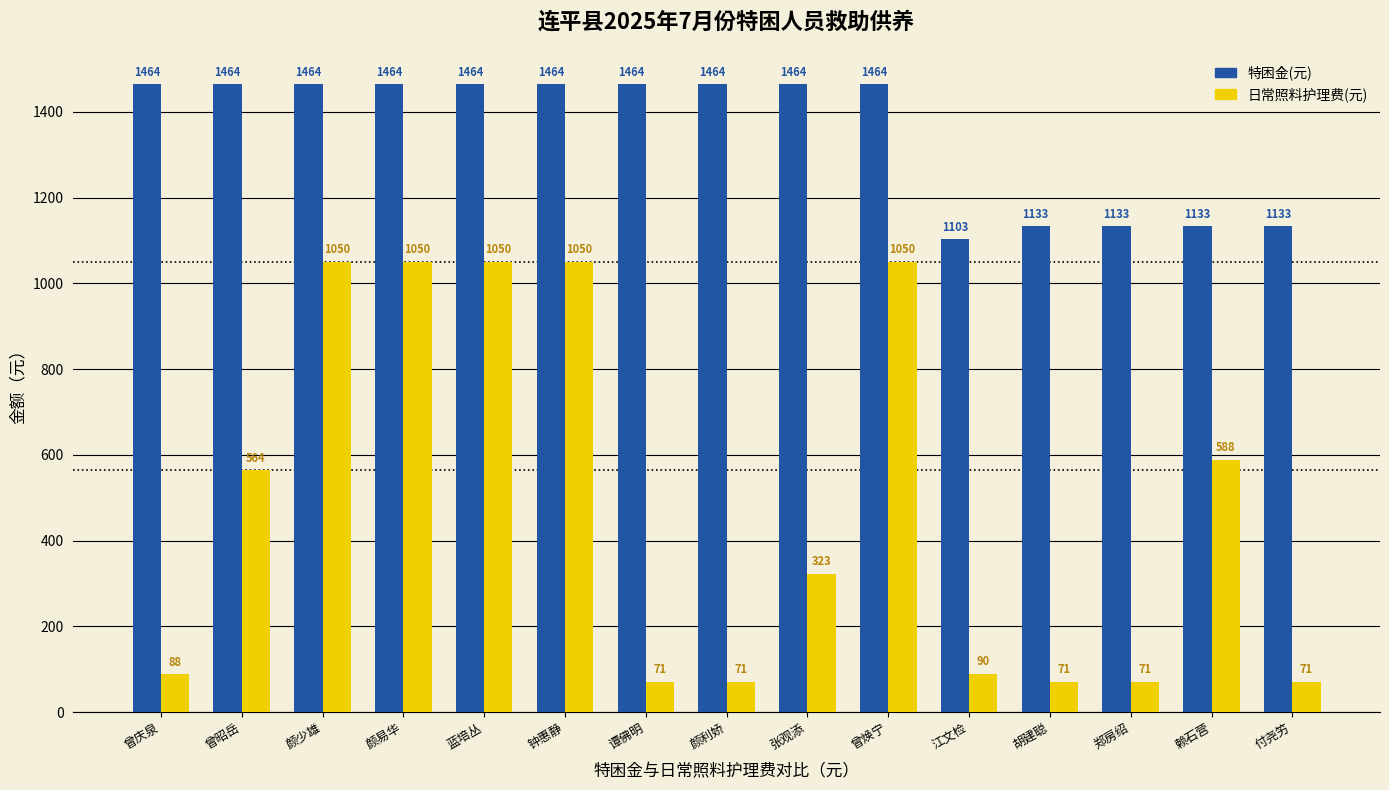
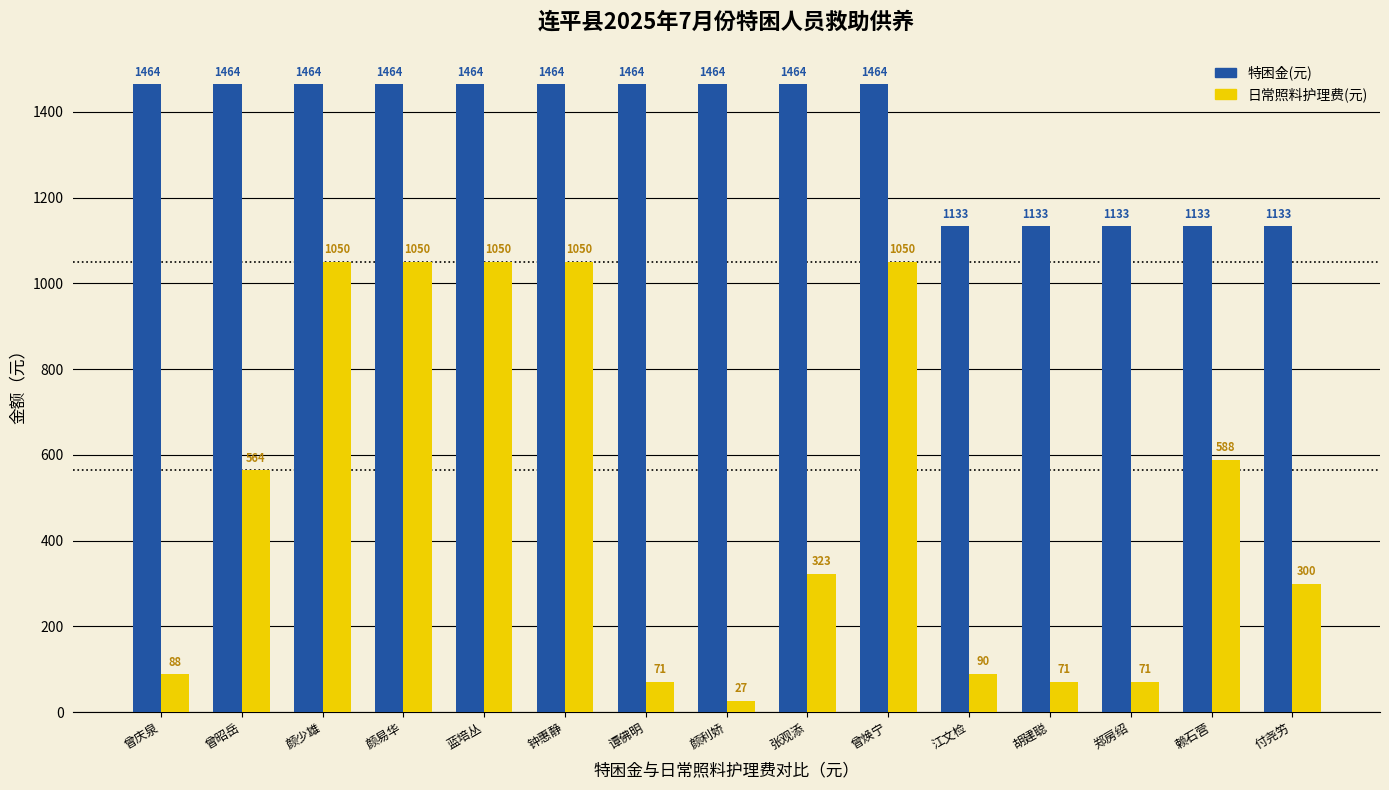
日常照料护理费(元), 颜利娇: 71 -> 27
特困金(元), 江文检: 1103 -> 1133
日常照料护理费(元), 付尧竻: 71 -> 300
